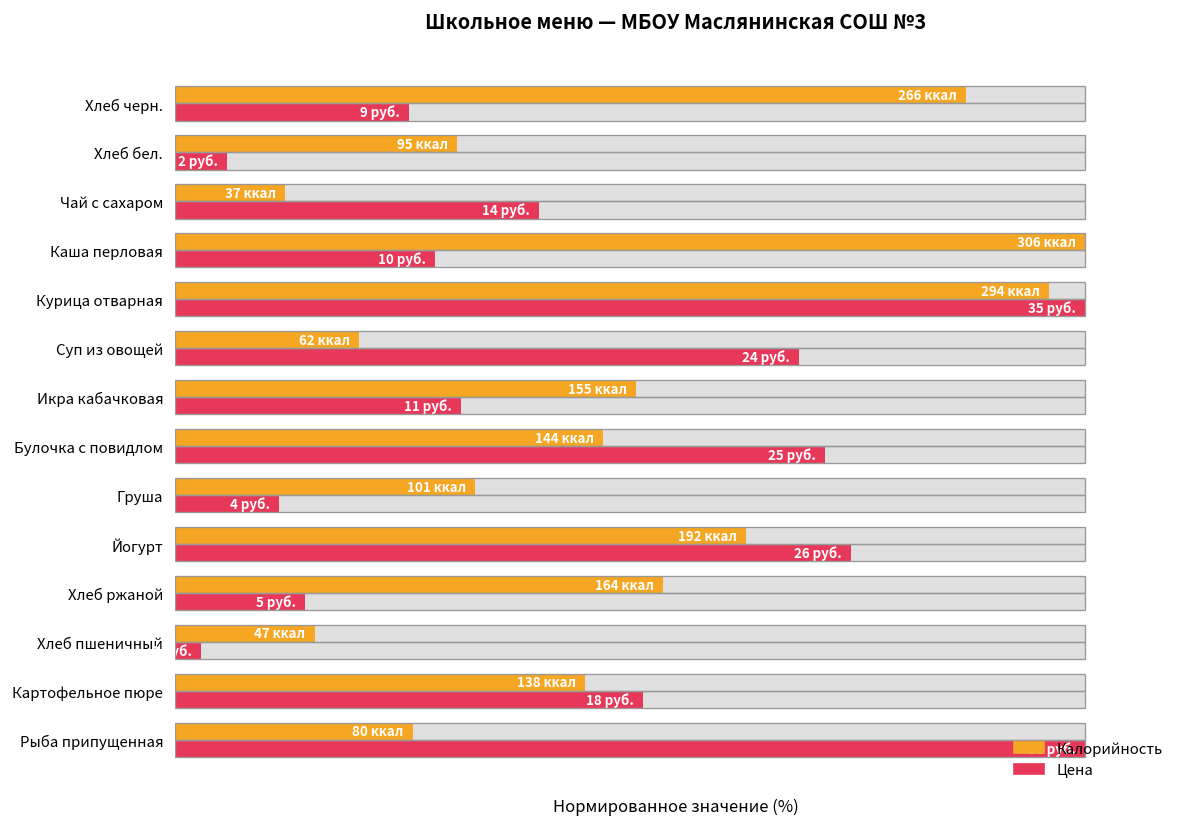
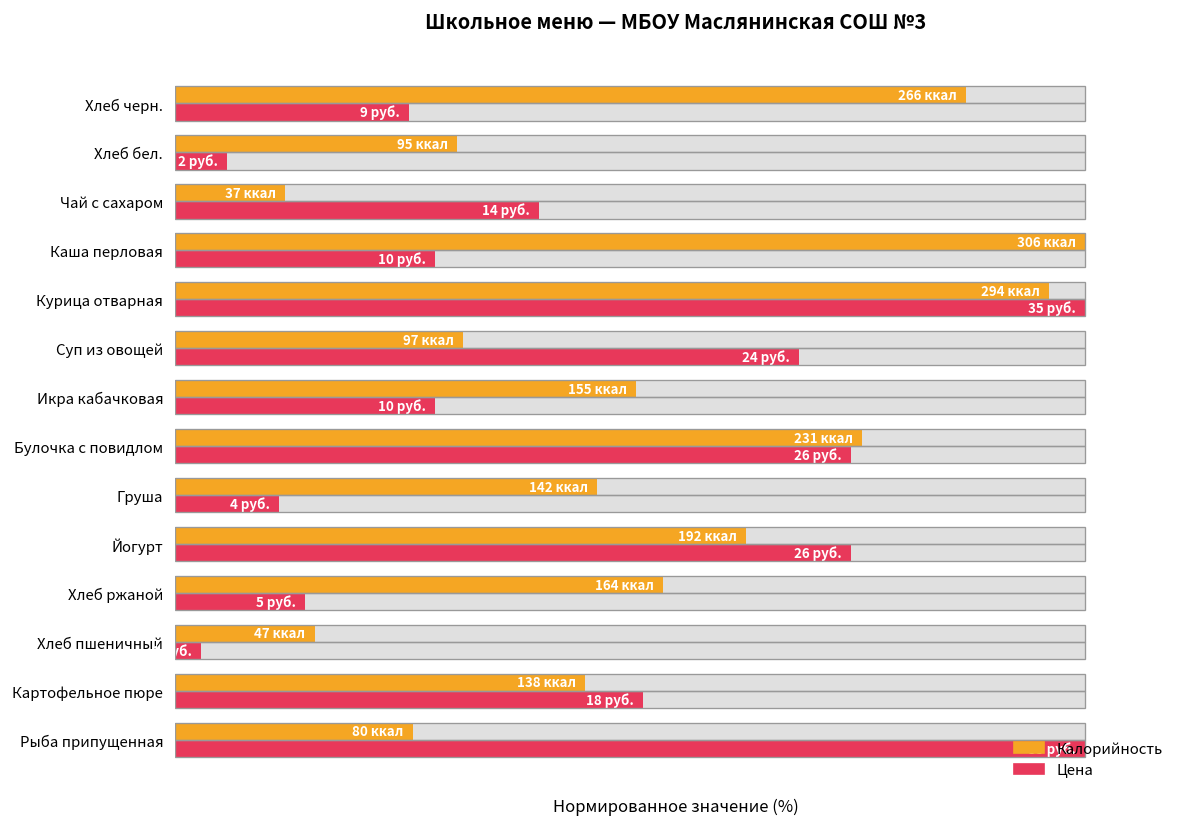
Калорийность, Суп из овощей: 62 -> 97
Цена, Икра кабачковая: 11 -> 10
Калорийность, Булочка с повидлом: 144 -> 231
Цена, Булочка с повидлом: 25 -> 26
Калорийность, Груша: 101 -> 142
